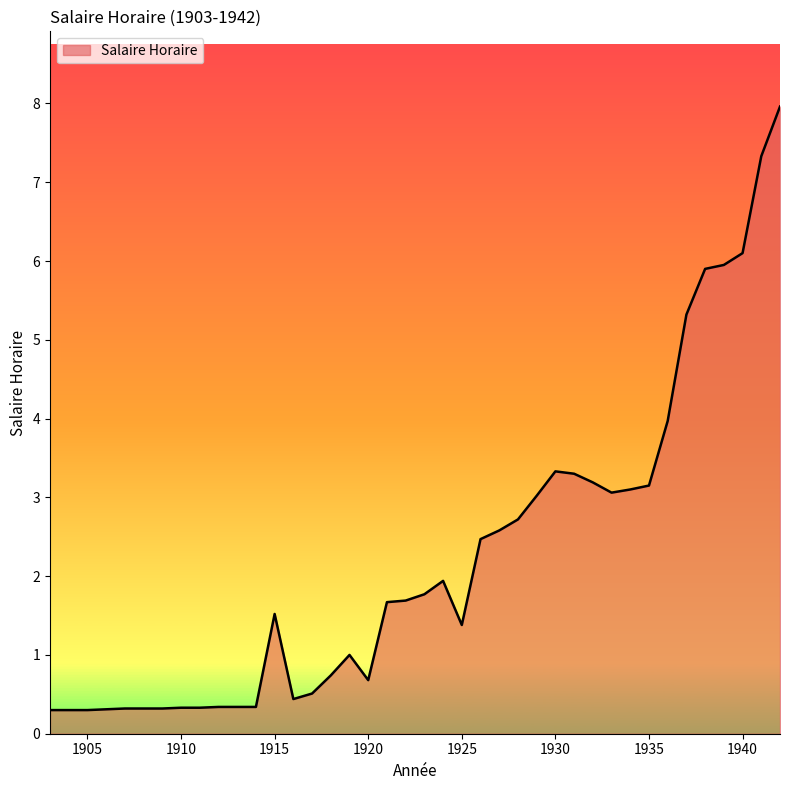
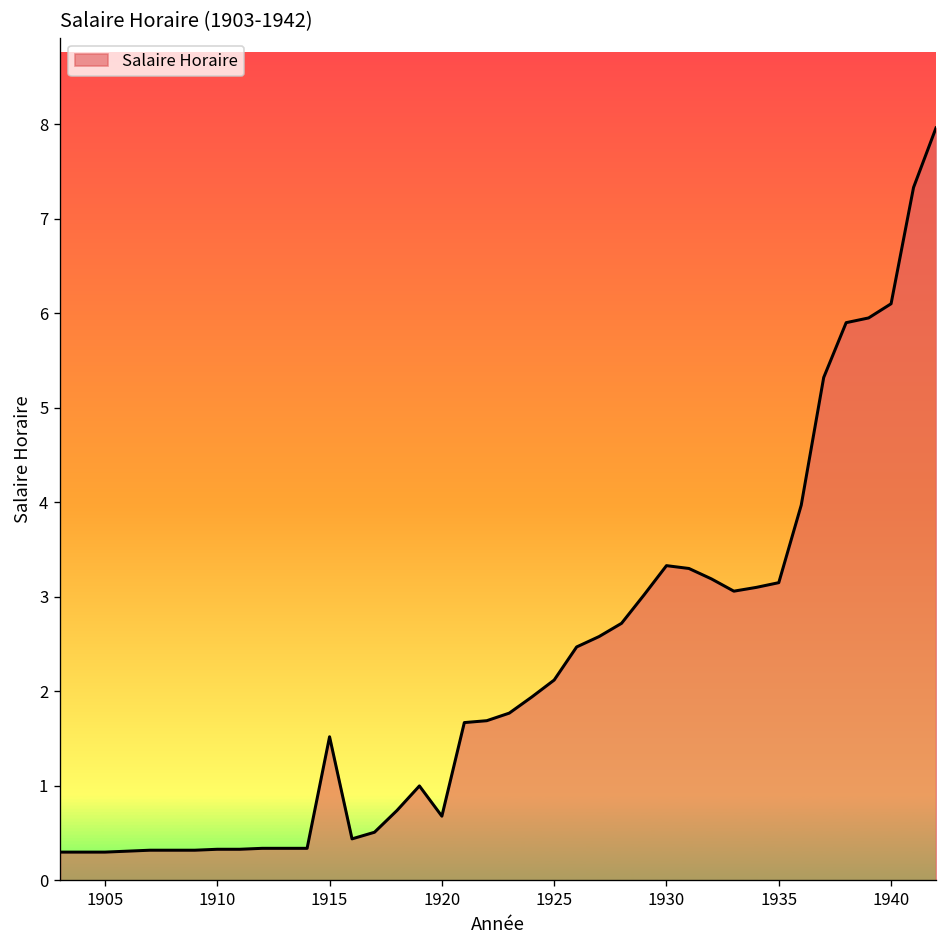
1925: 1.4 -> 2.1
